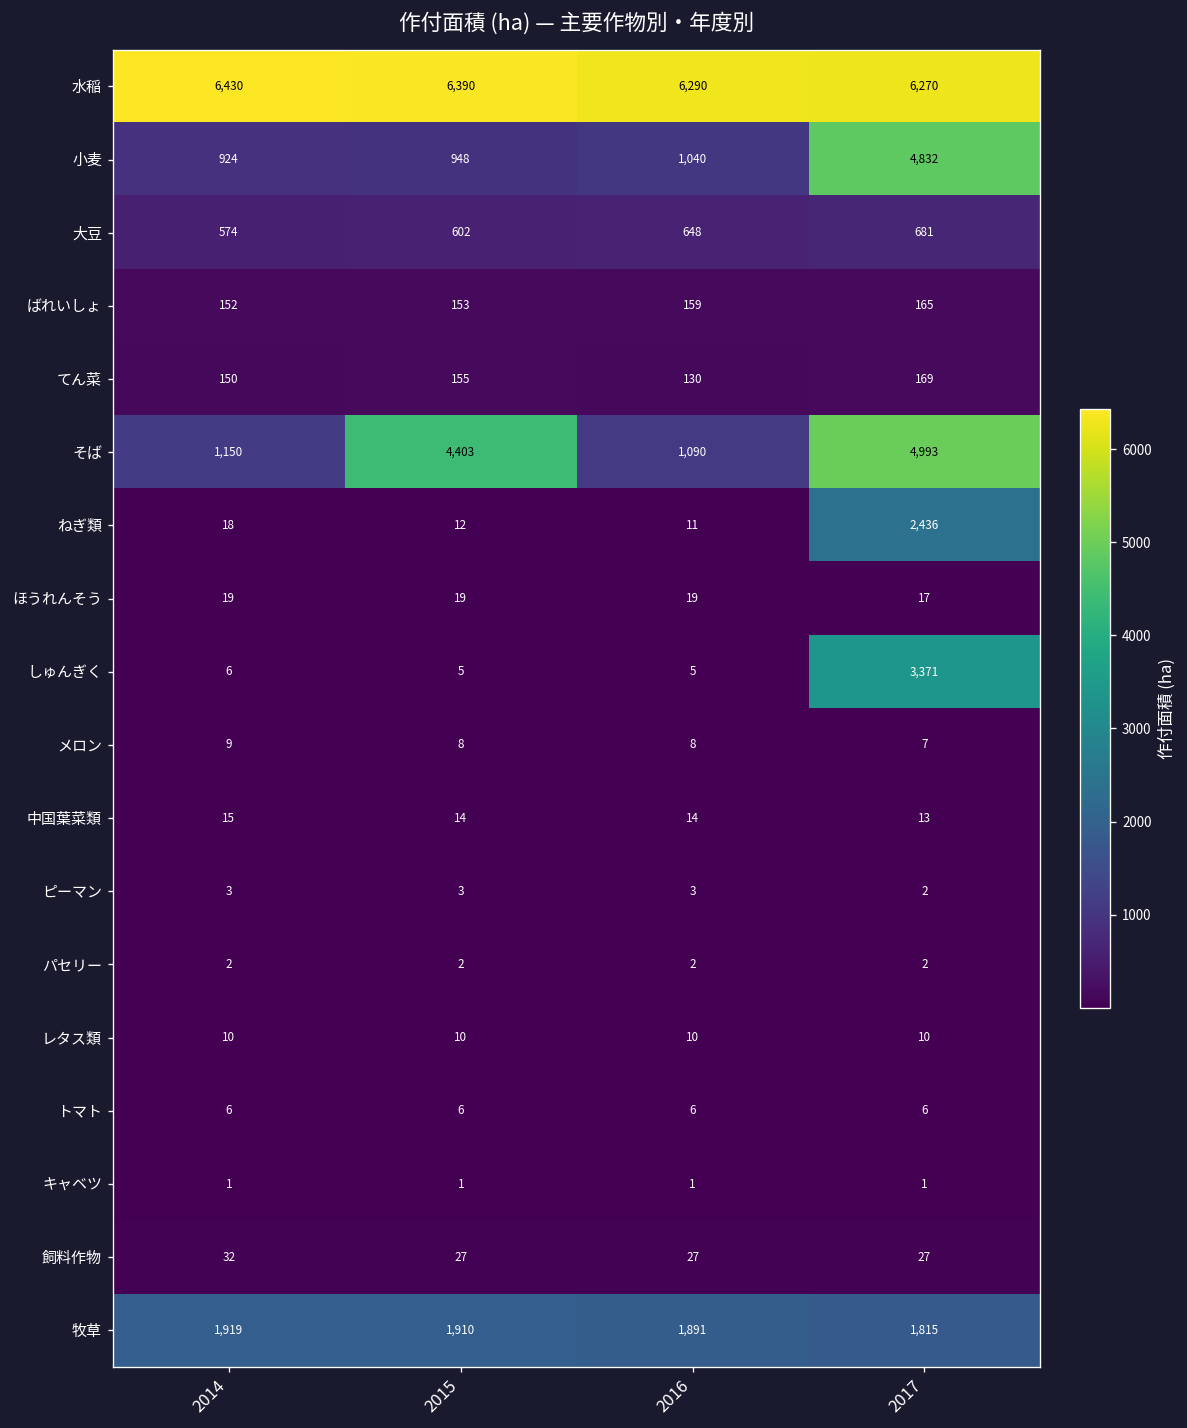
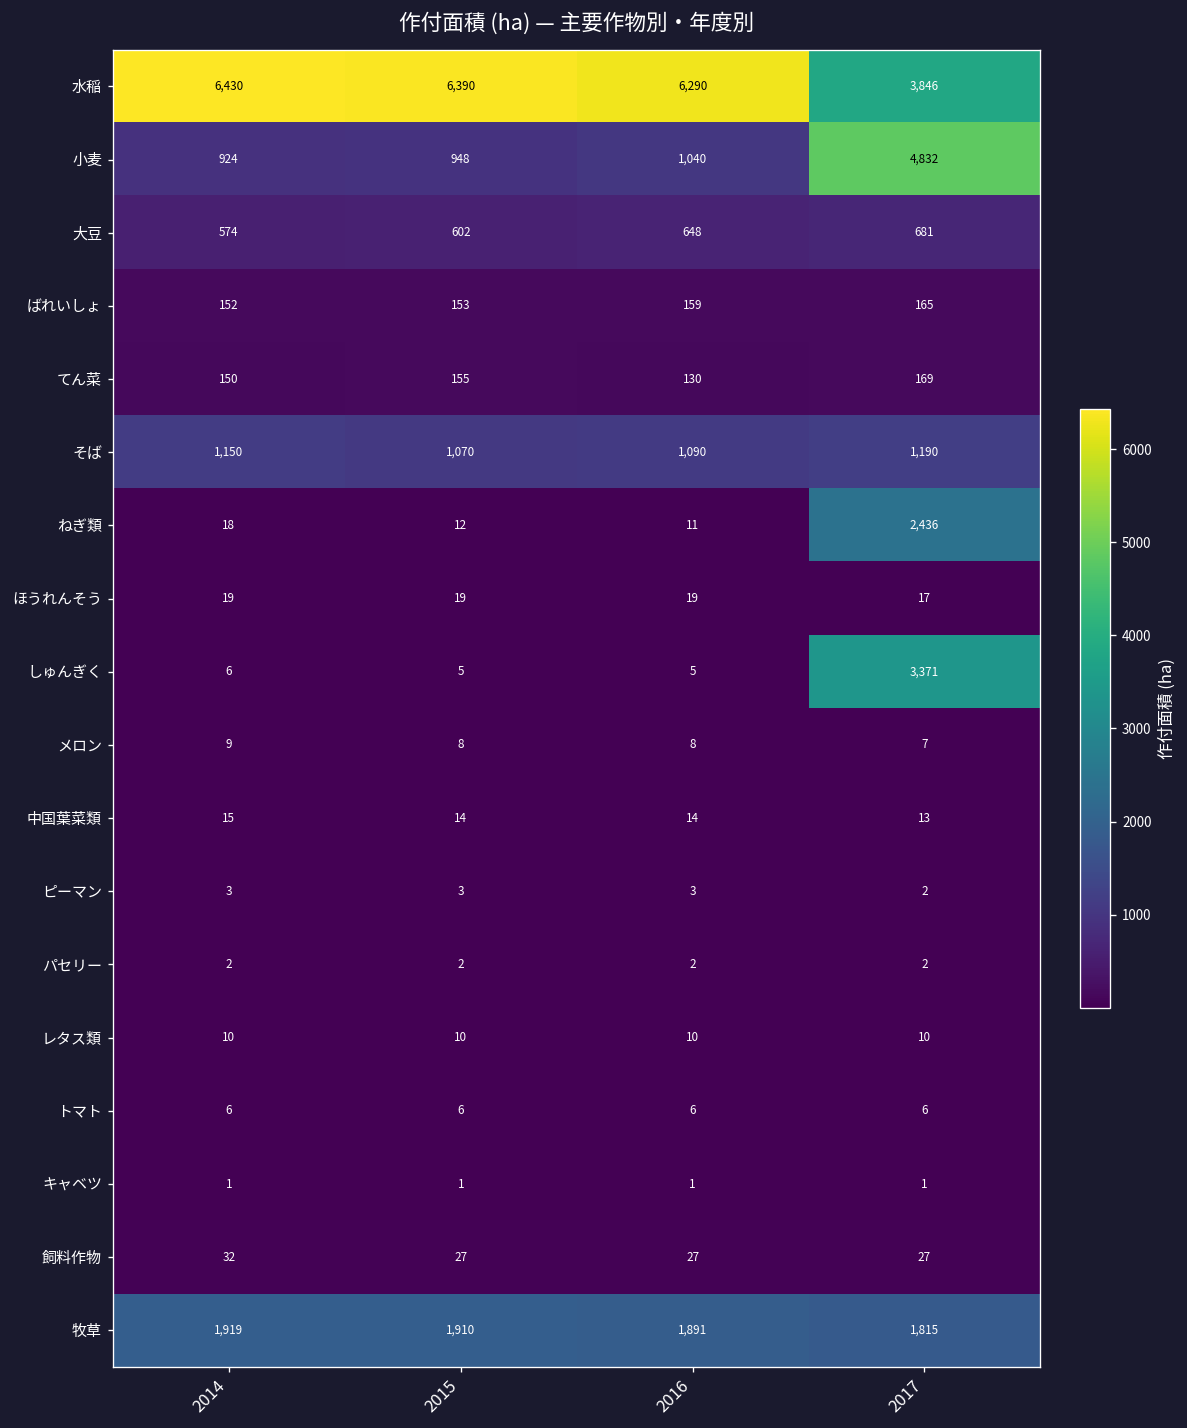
水稲, 2017: 6,270 -> 3,846
そば, 2015: 4,403 -> 1,070
そば, 2017: 4,993 -> 1,190
